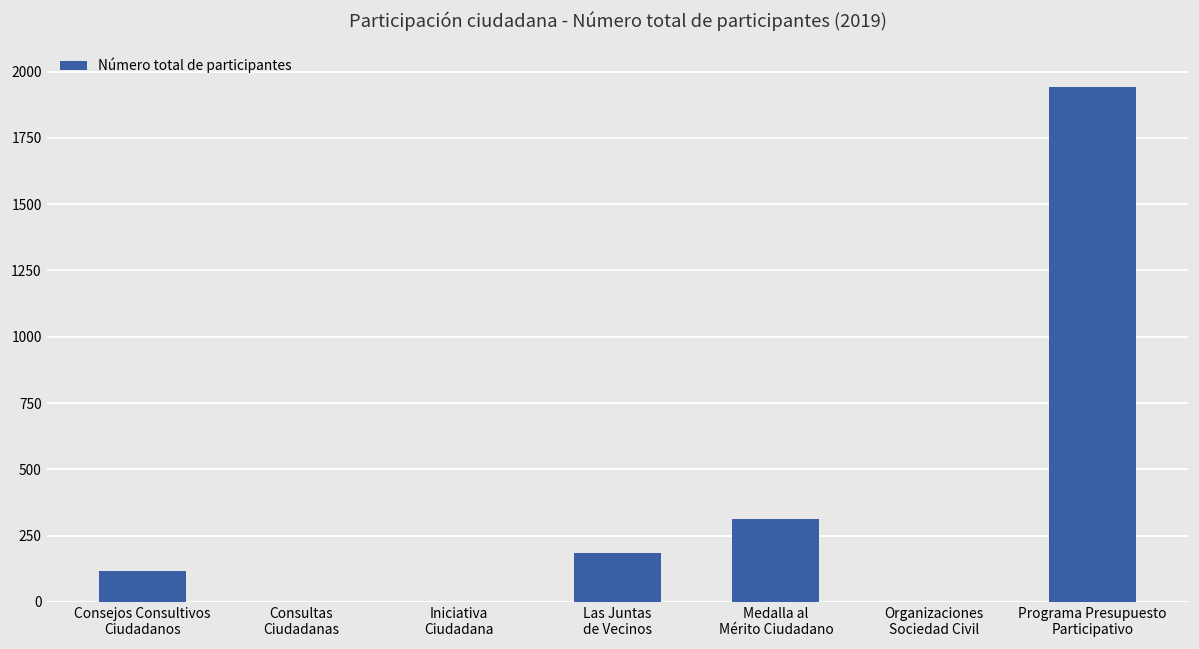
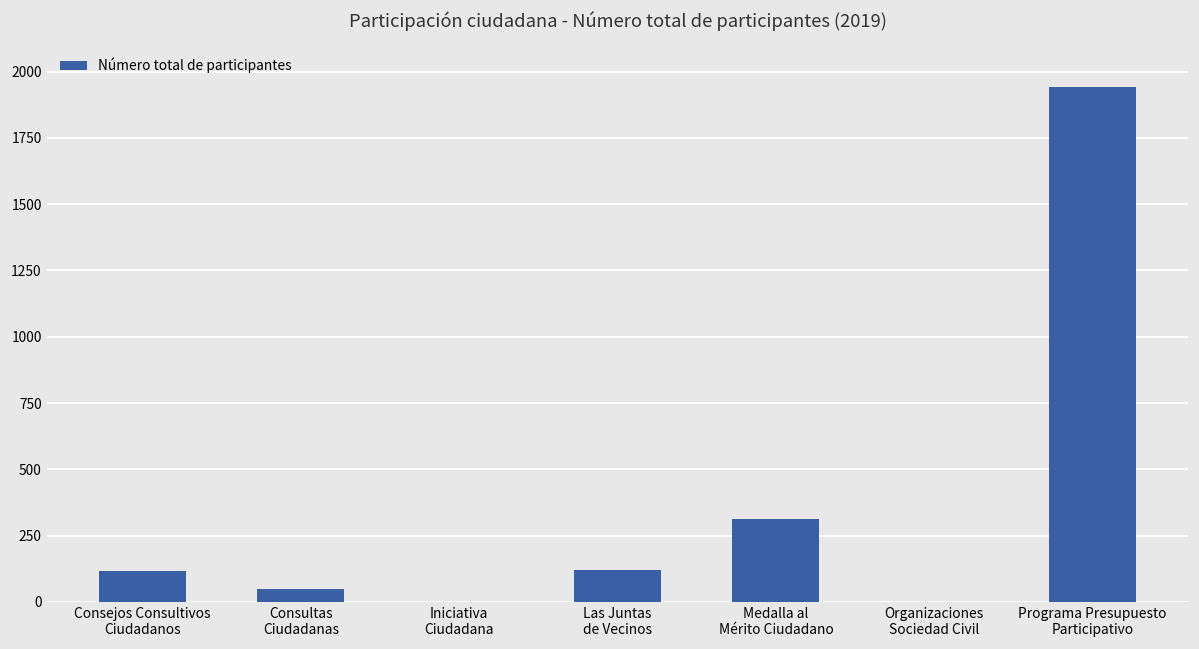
Consultas Ciudadanas: 0 -> 50
Las Juntas de Vecinos: 180 -> 120
